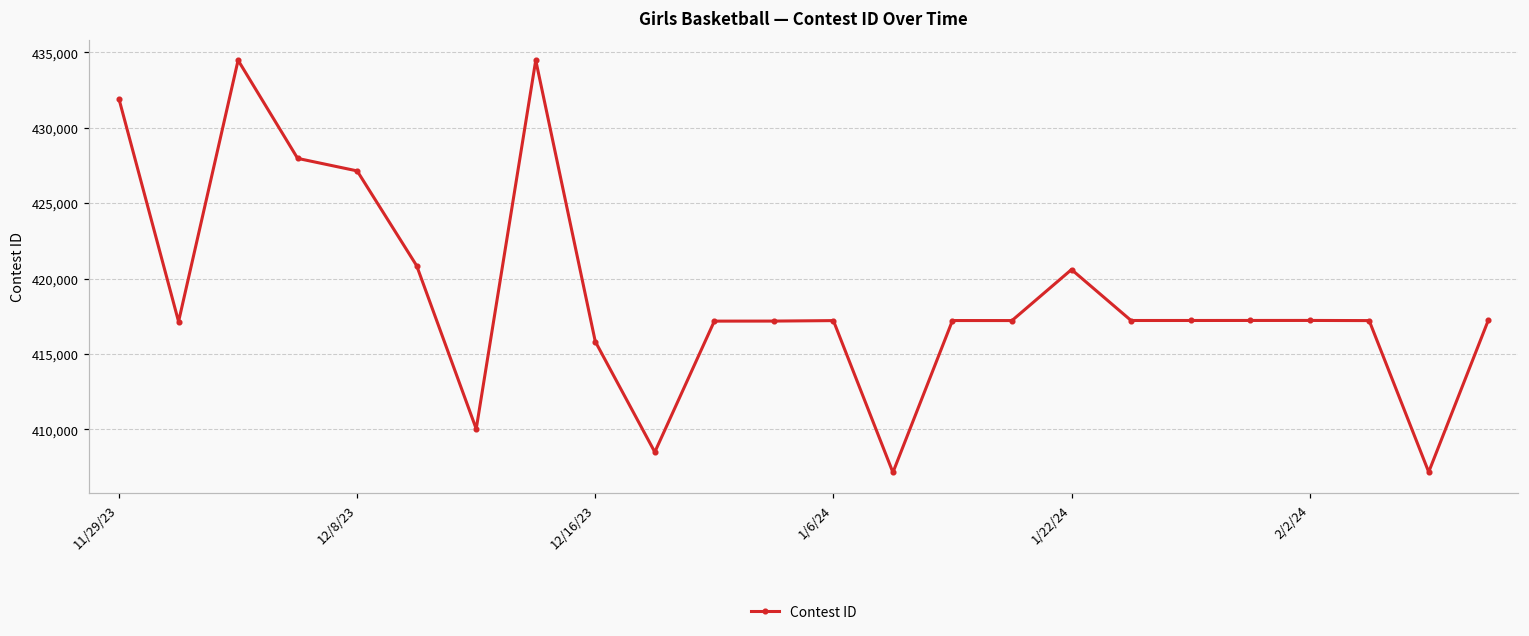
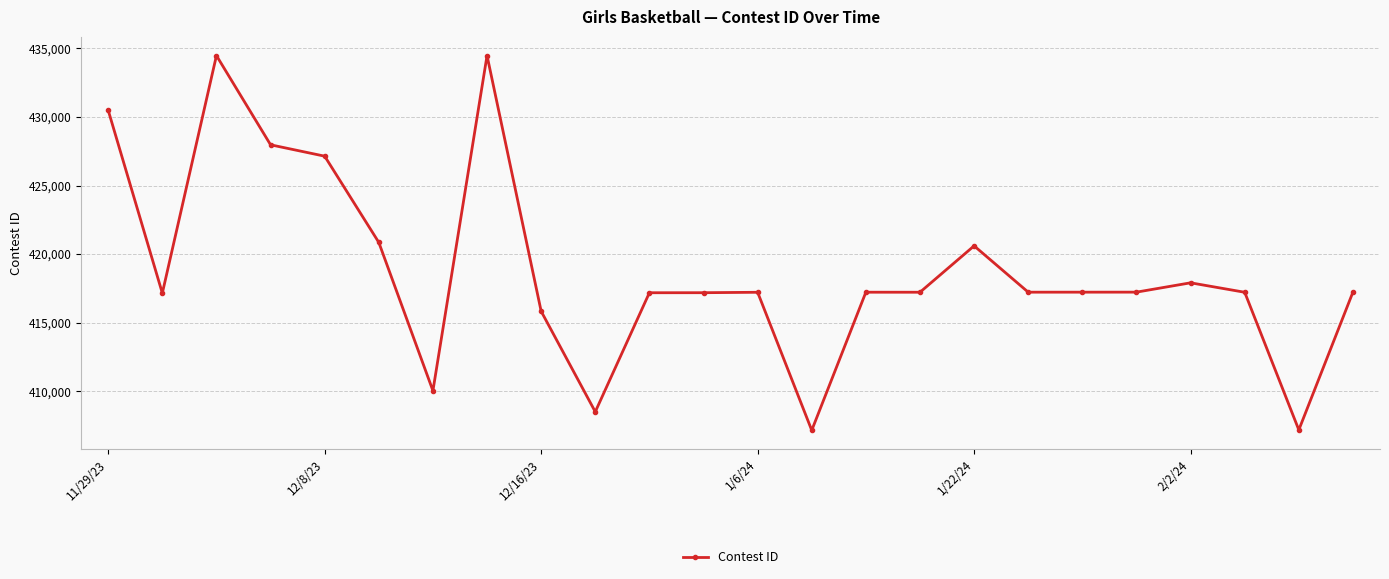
11/29/23: 431,900 -> 430,500
2/2/24: 417,200 -> 417,900
